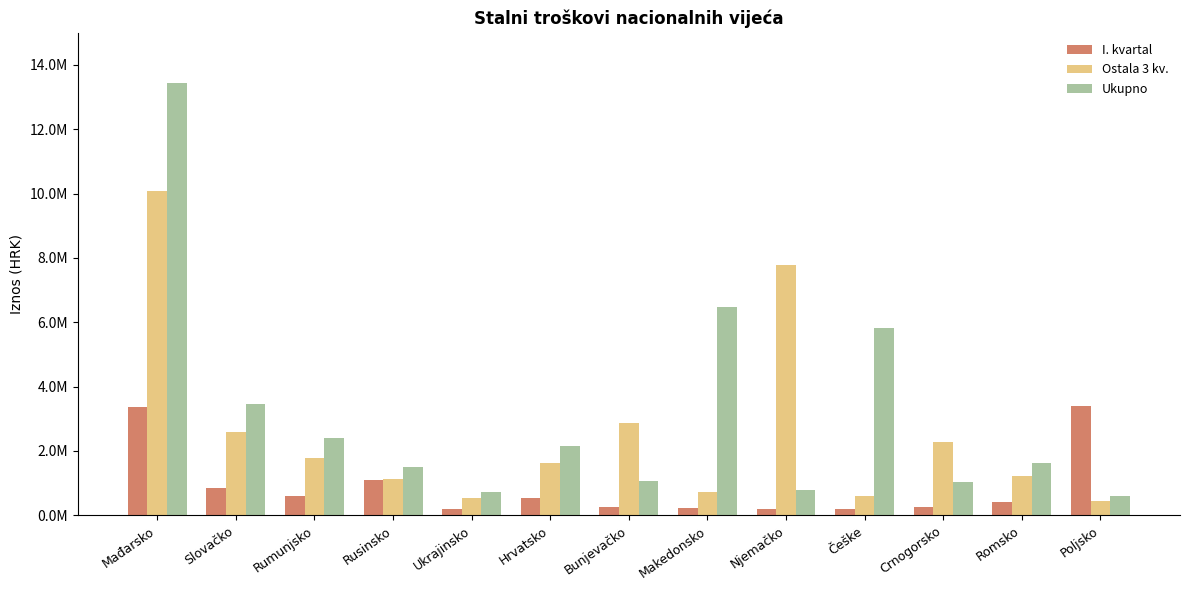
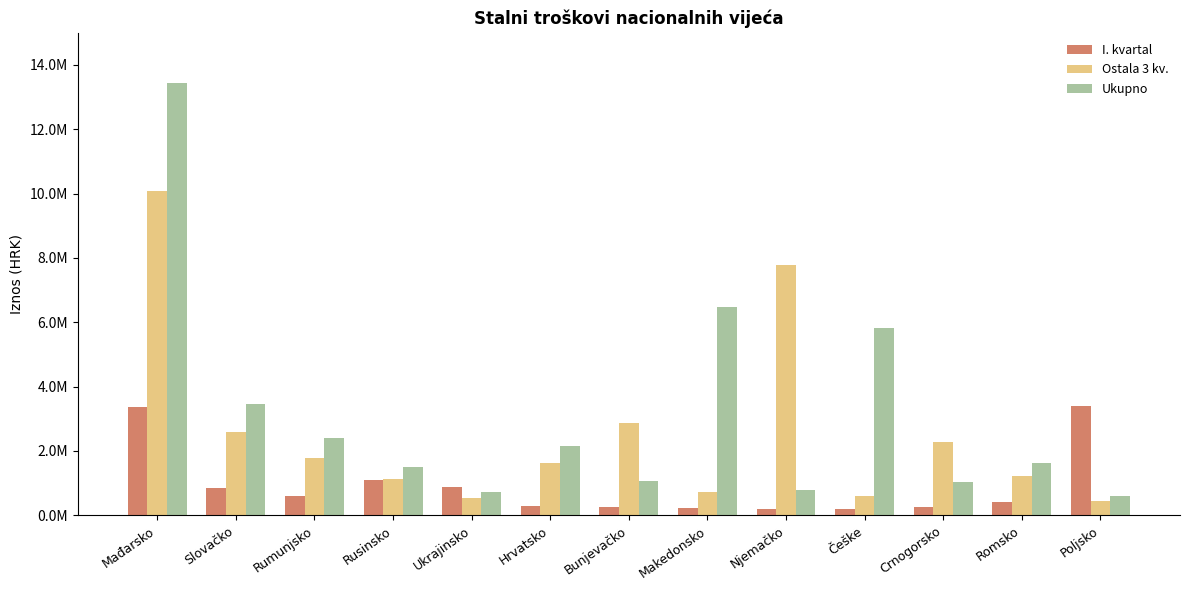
I. kvartal, Ukrajinsko: 200000 -> 900000
I. kvartal, Hrvatsko: 500000 -> 300000
